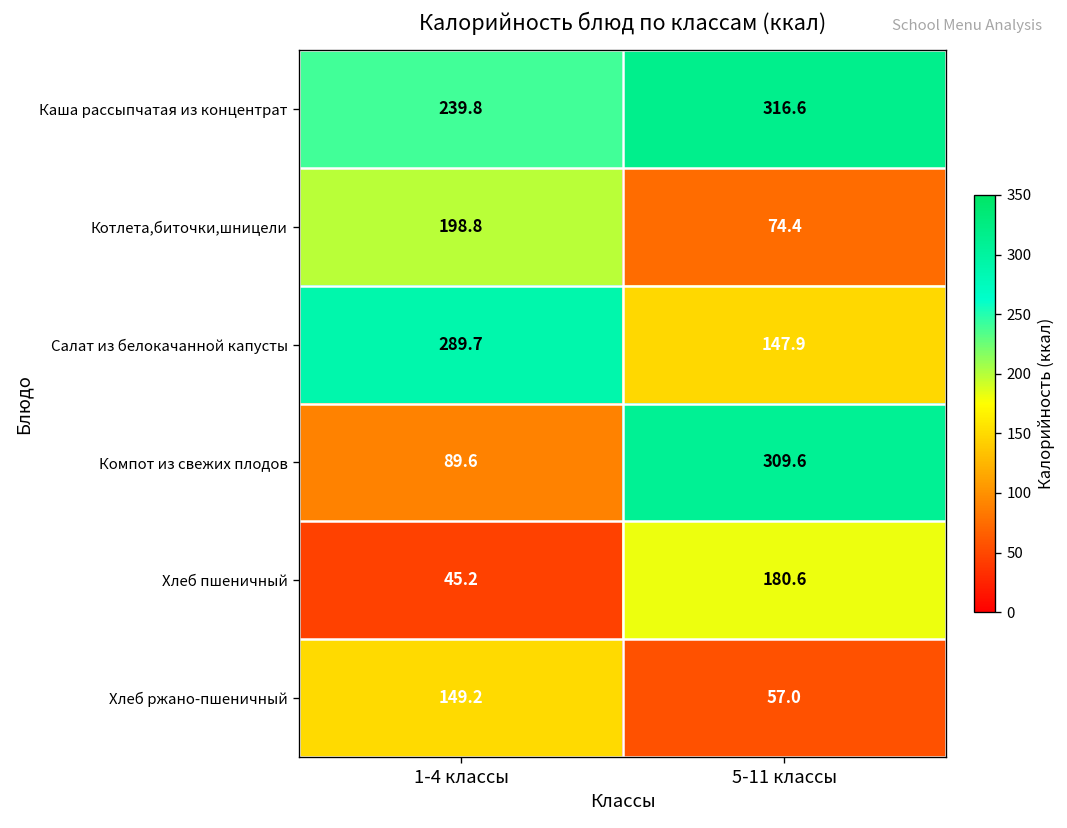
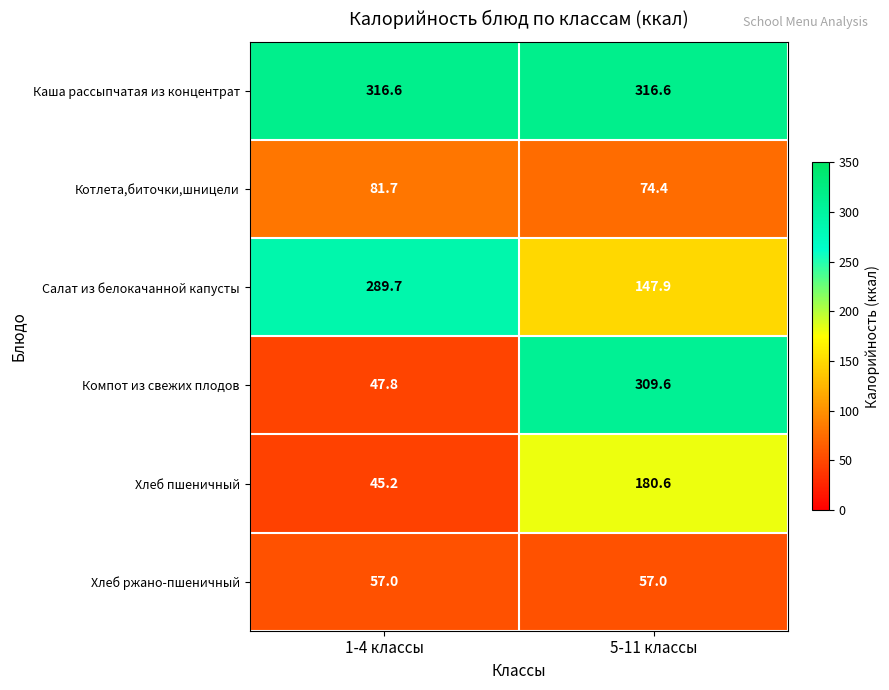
Каша рассыпчатая из концентрат, 1-4 классы: 239.8 -> 316.6
Котлета,биточки,шницели, 1-4 классы: 198.8 -> 81.7
Компот из свежих плодов, 1-4 классы: 89.6 -> 47.8
Хлеб ржано-пшеничный, 1-4 классы: 149.2 -> 57.0
